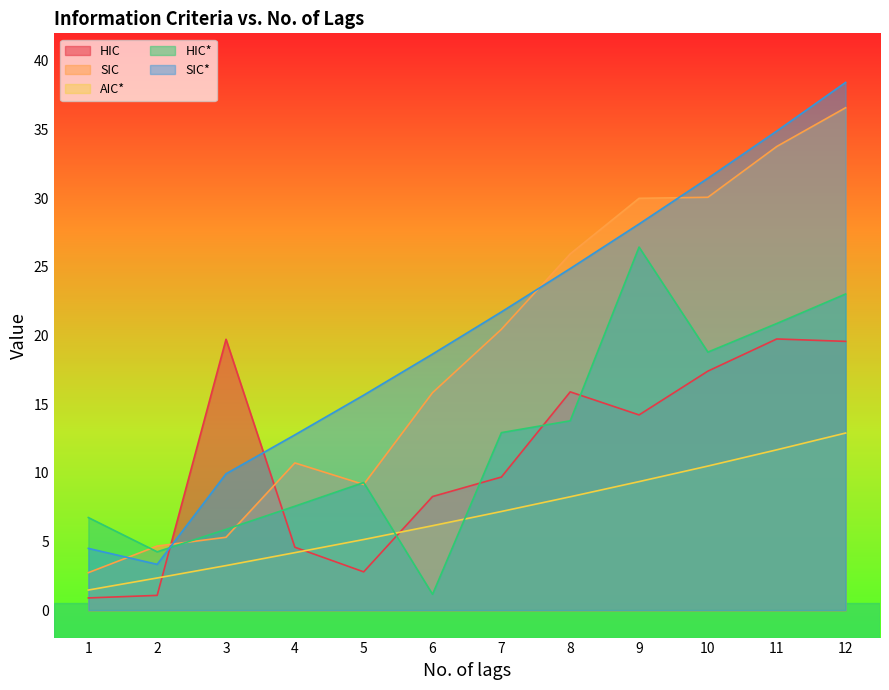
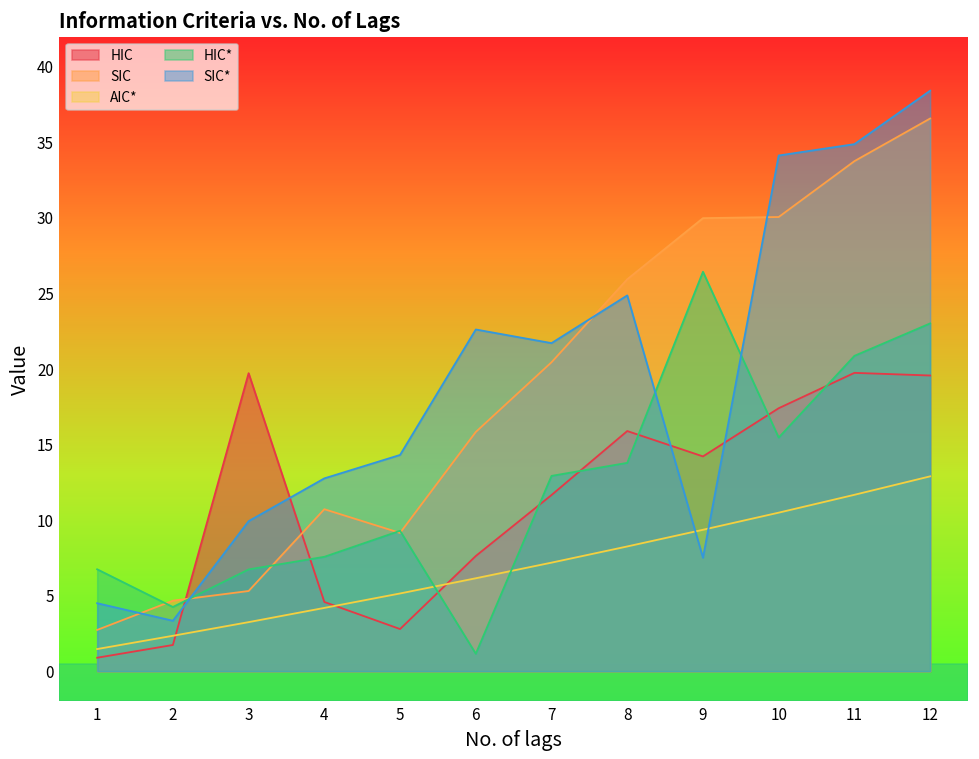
HIC, 2: 1.1 -> 1.7
HIC*, 3: 5.9 -> 6.7
SIC*, 5: 15.7 -> 14.3
HIC, 6: 8.3 -> 7.6
SIC*, 6: 18.6 -> 22.6
HIC, 7: 9.7 -> 11.7
SIC*, 9: 28.1 -> 7.5
HIC*, 10: 18.8 -> 15.5
SIC*, 10: 31.4 -> 34.1
